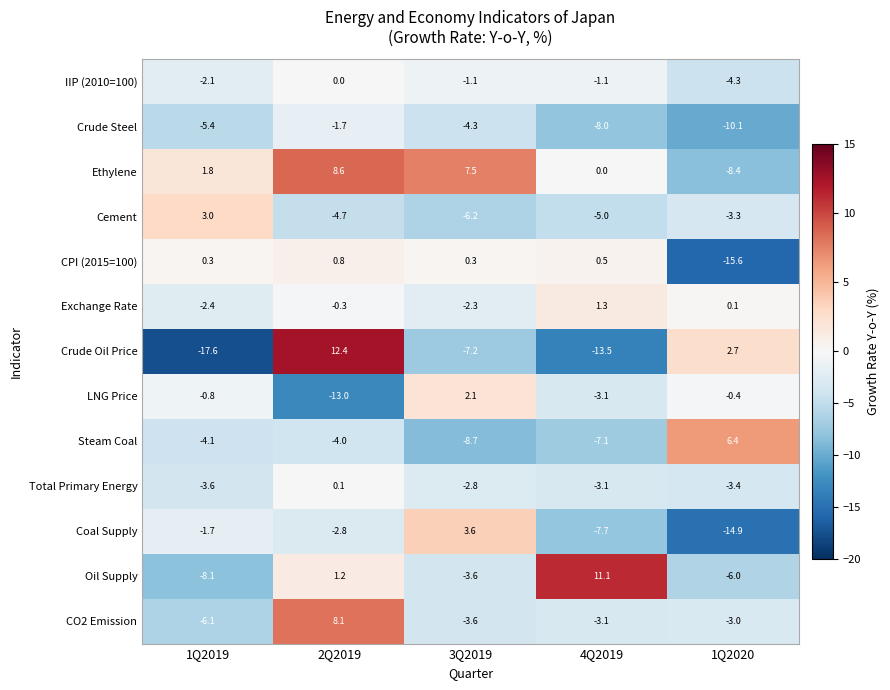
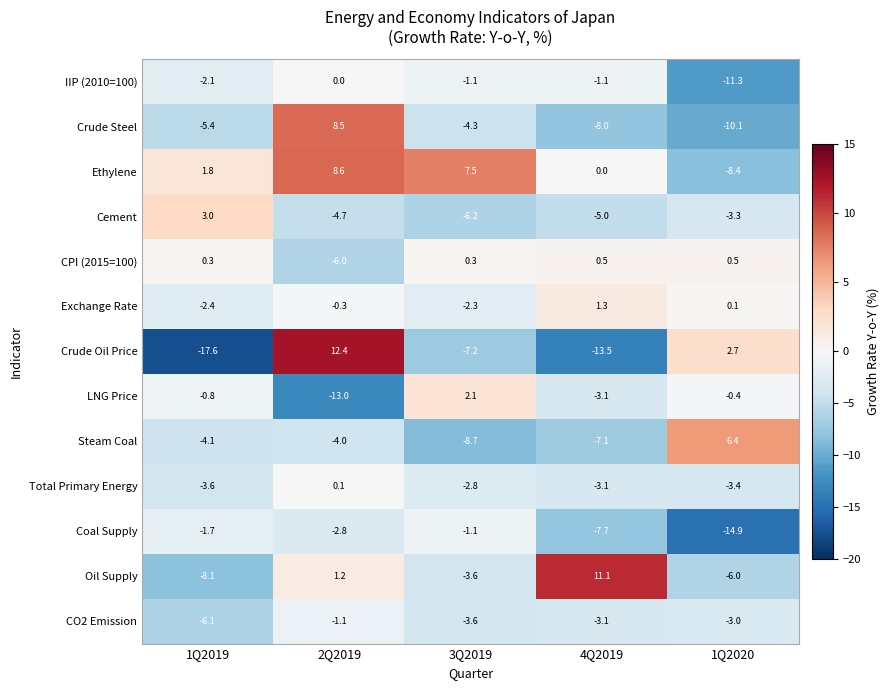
IIP (2010=100), 1Q2020: -4.3 -> -11.3
Crude Steel, 2Q2019: -1.7 -> 8.5
CPI (2015=100), 2Q2019: 0.8 -> -6.0
CPI (2015=100), 1Q2020: -15.6 -> 0.5
Coal Supply, 3Q2019: 3.6 -> -1.1
CO2 Emission, 2Q2019: 8.1 -> -1.1
